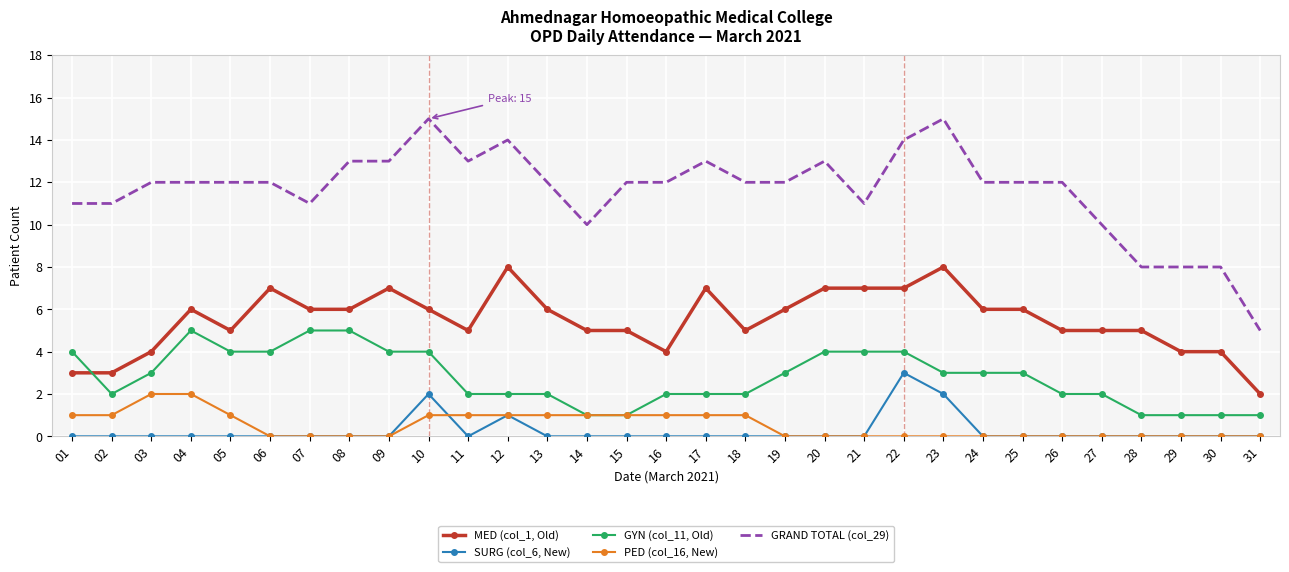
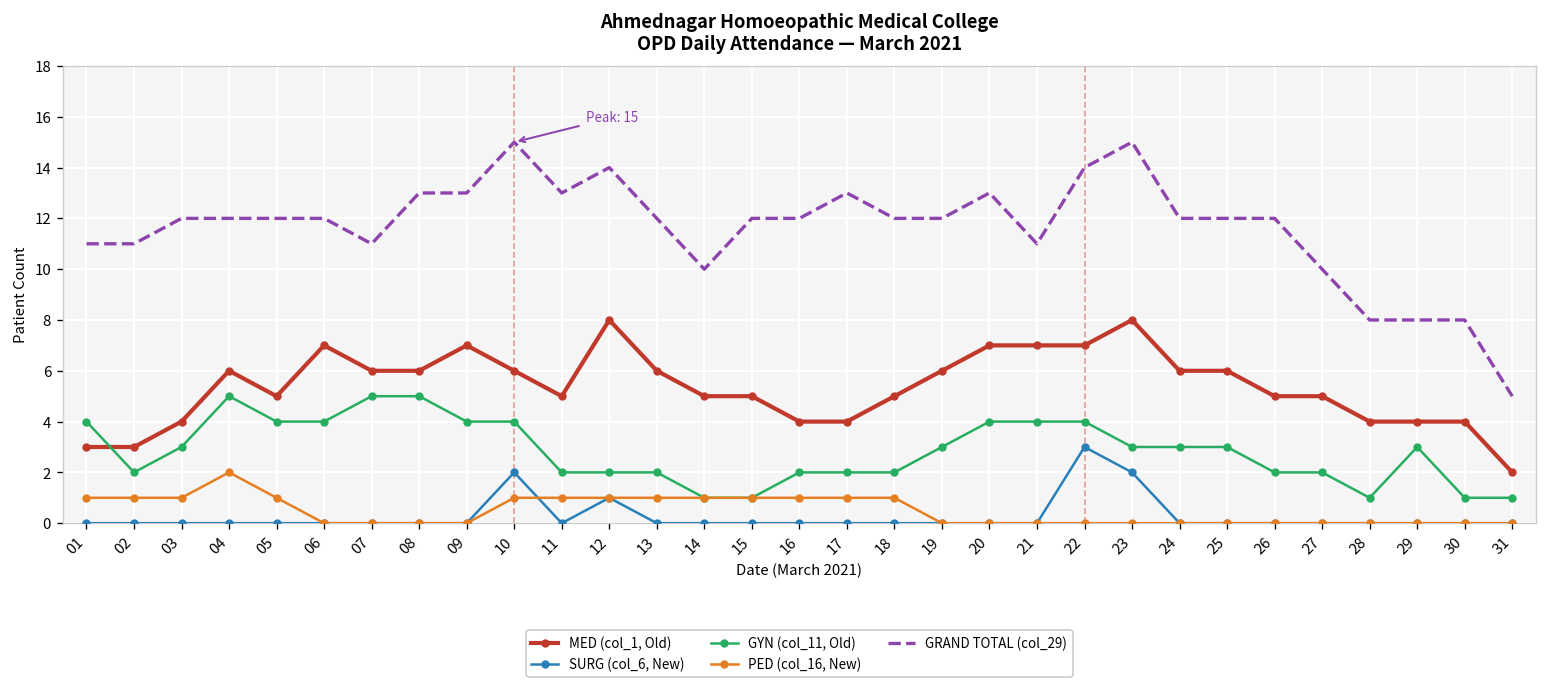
PED (col_16, New), 03: 2 -> 1
MED (col_1, Old), 17: 7 -> 4
MED (col_1, Old), 28: 5 -> 4
GYN (col_11, Old), 29: 1 -> 3
